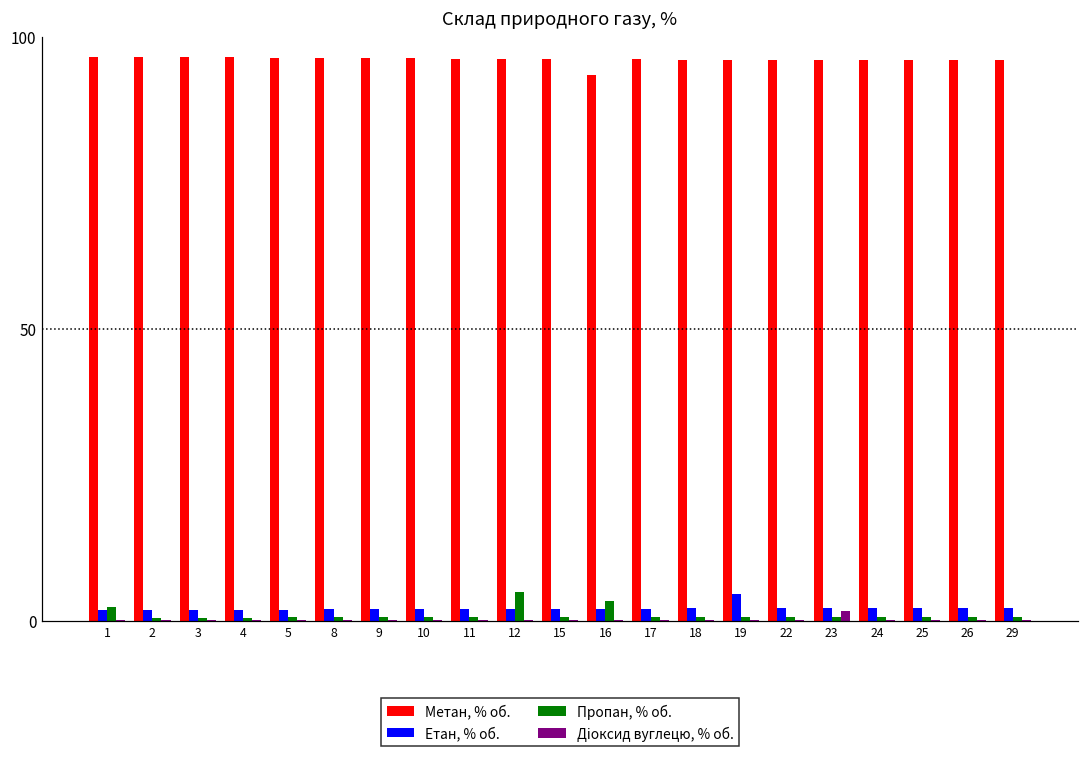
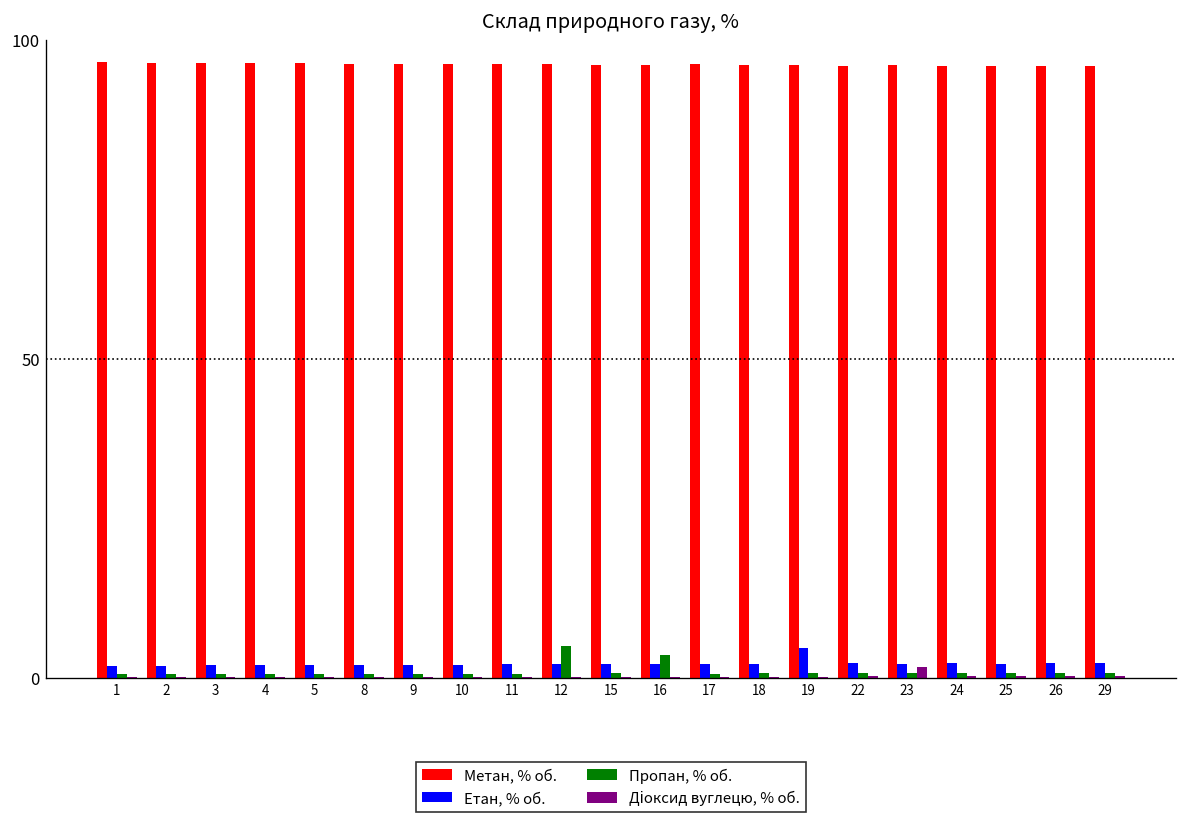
Пропан, % об., 1: 2 -> 1
Метан, % об., 16: 93 -> 96
